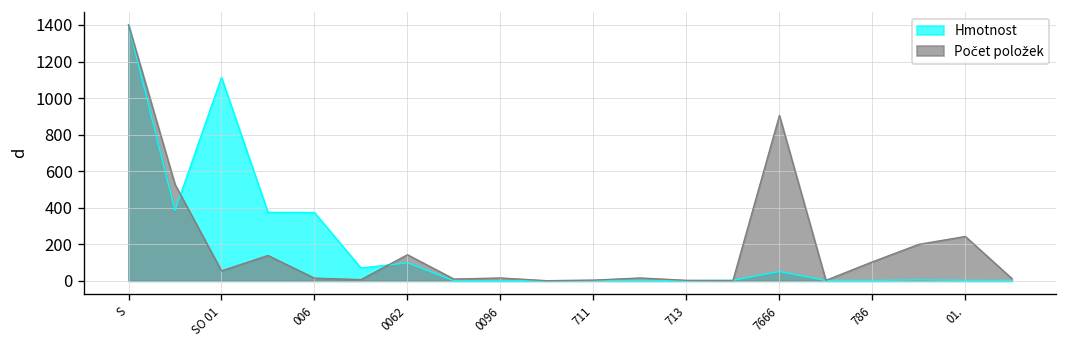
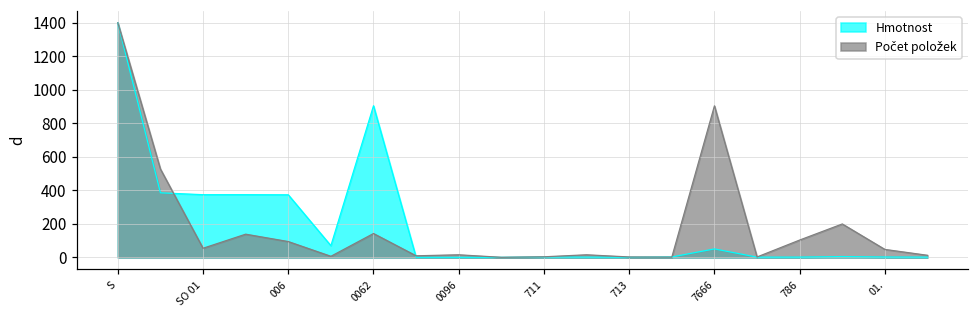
Hmotnost, SO 01: 1110 -> 370
Počet položek, 006: 20 -> 100
Hmotnost, 0062: 100 -> 910
Počet položek, 01.: 240 -> 50
